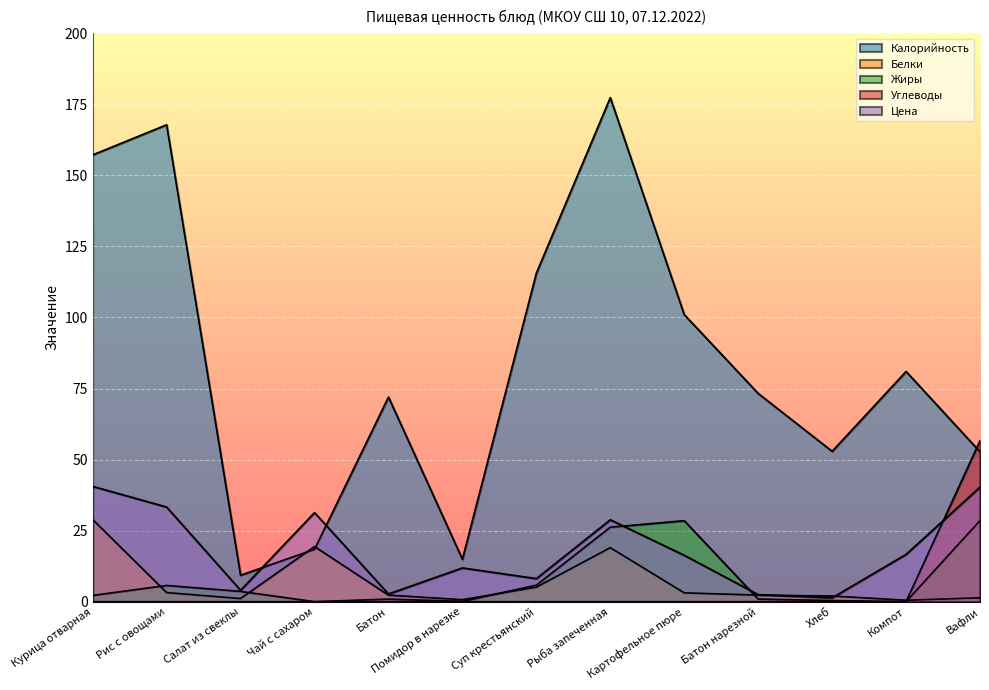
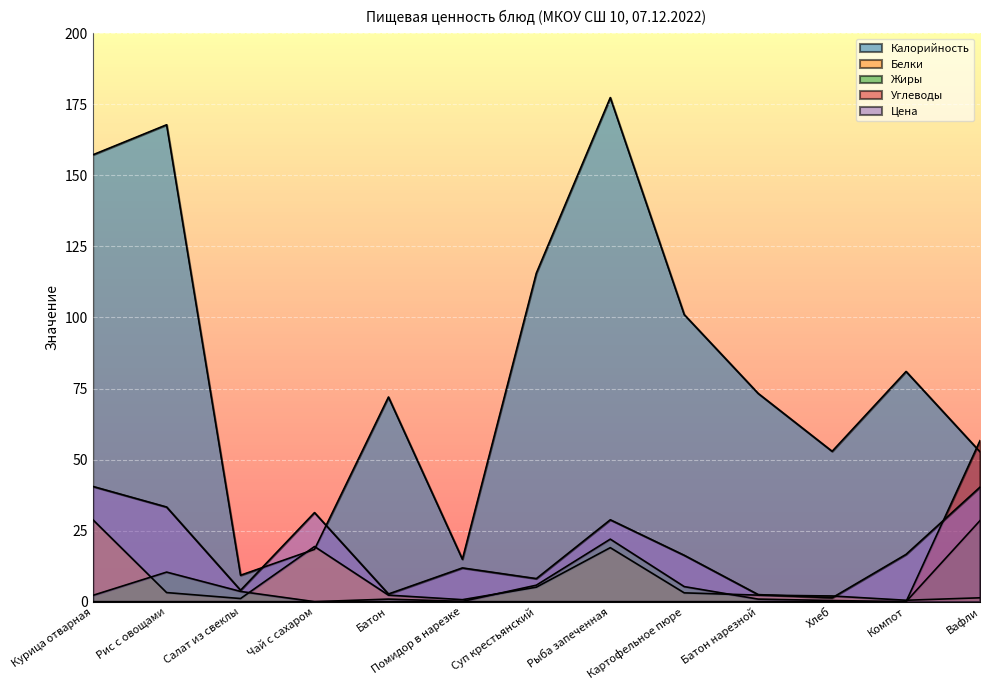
Жиры, Рис с овощами: 6 -> 10
Жиры, Рыба запеченная: 26 -> 22
Жиры, Картофельное пюре: 29 -> 5
